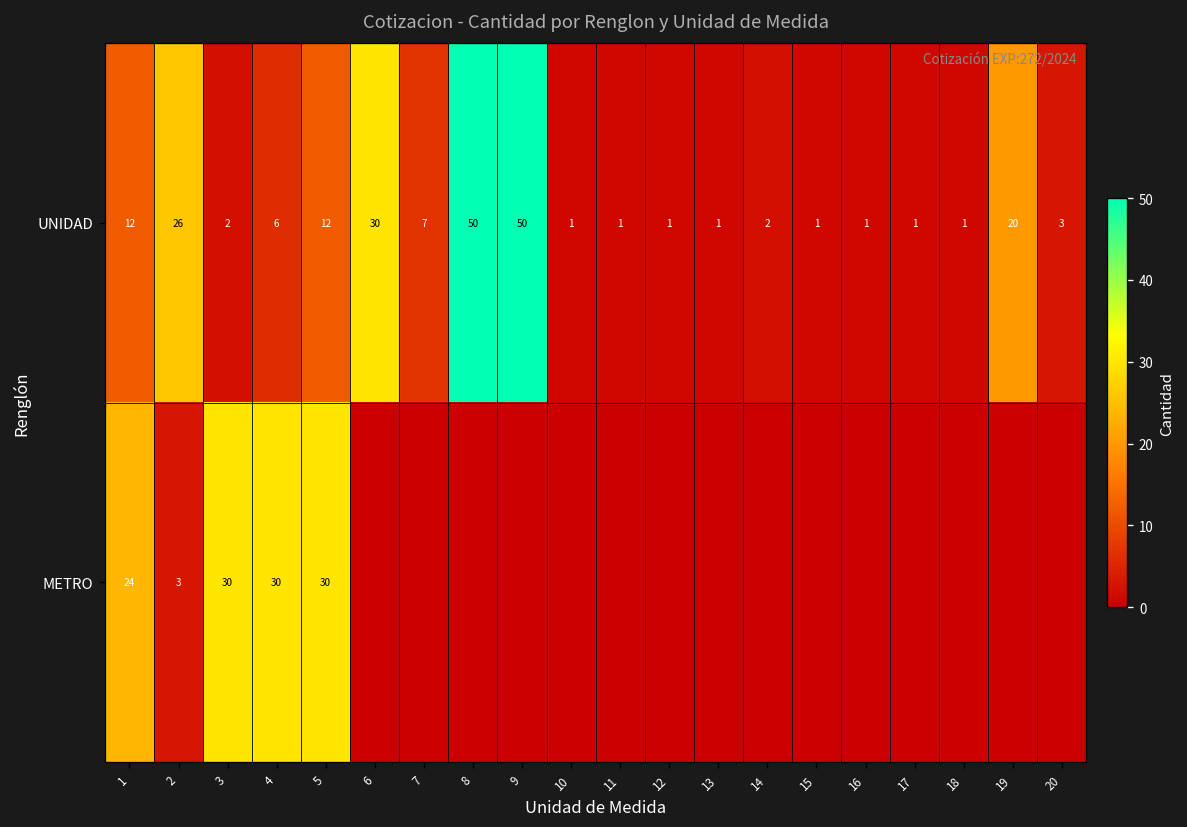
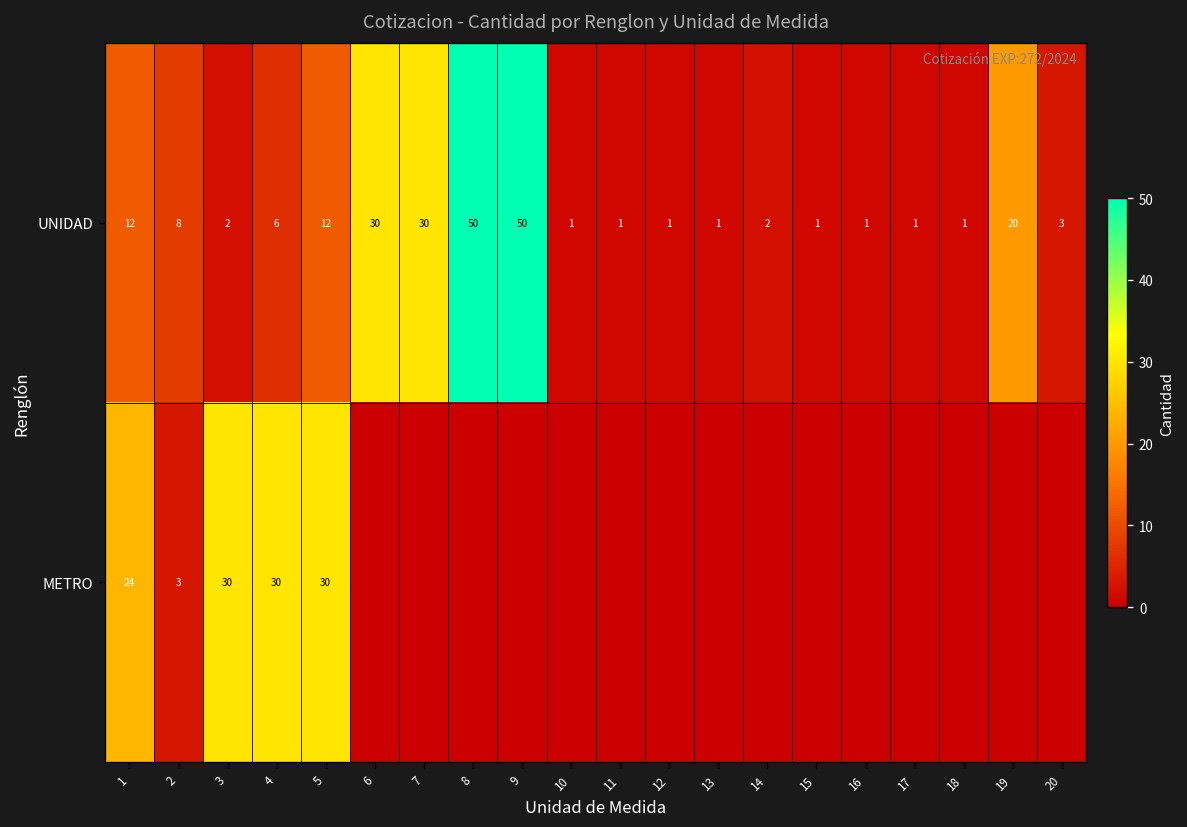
UNIDAD, 2: 26 -> 8
UNIDAD, 7: 7 -> 30
